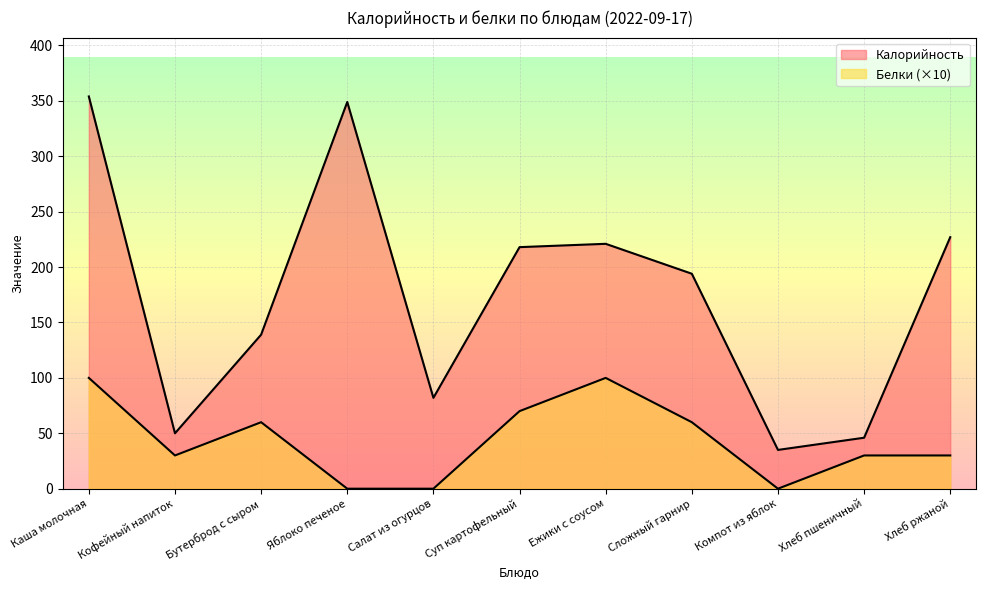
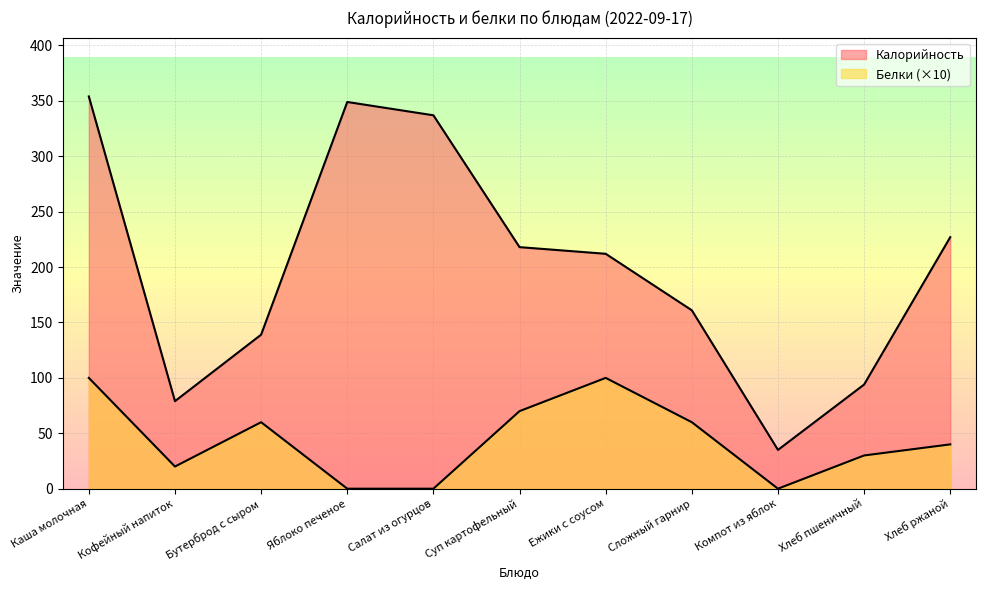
Калорийность, Кофейный напиток: 50 -> 79
Белки (×10), Кофейный напиток: 30 -> 20
Калорийность, Салат из огурцов: 82 -> 337
Калорийность, Ежики с соусом: 221 -> 212
Калорийность, Сложный гарнир: 194 -> 161
Калорийность, Хлеб пшеничный: 46 -> 94
Белки (×10), Хлеб ржаной: 30 -> 40
